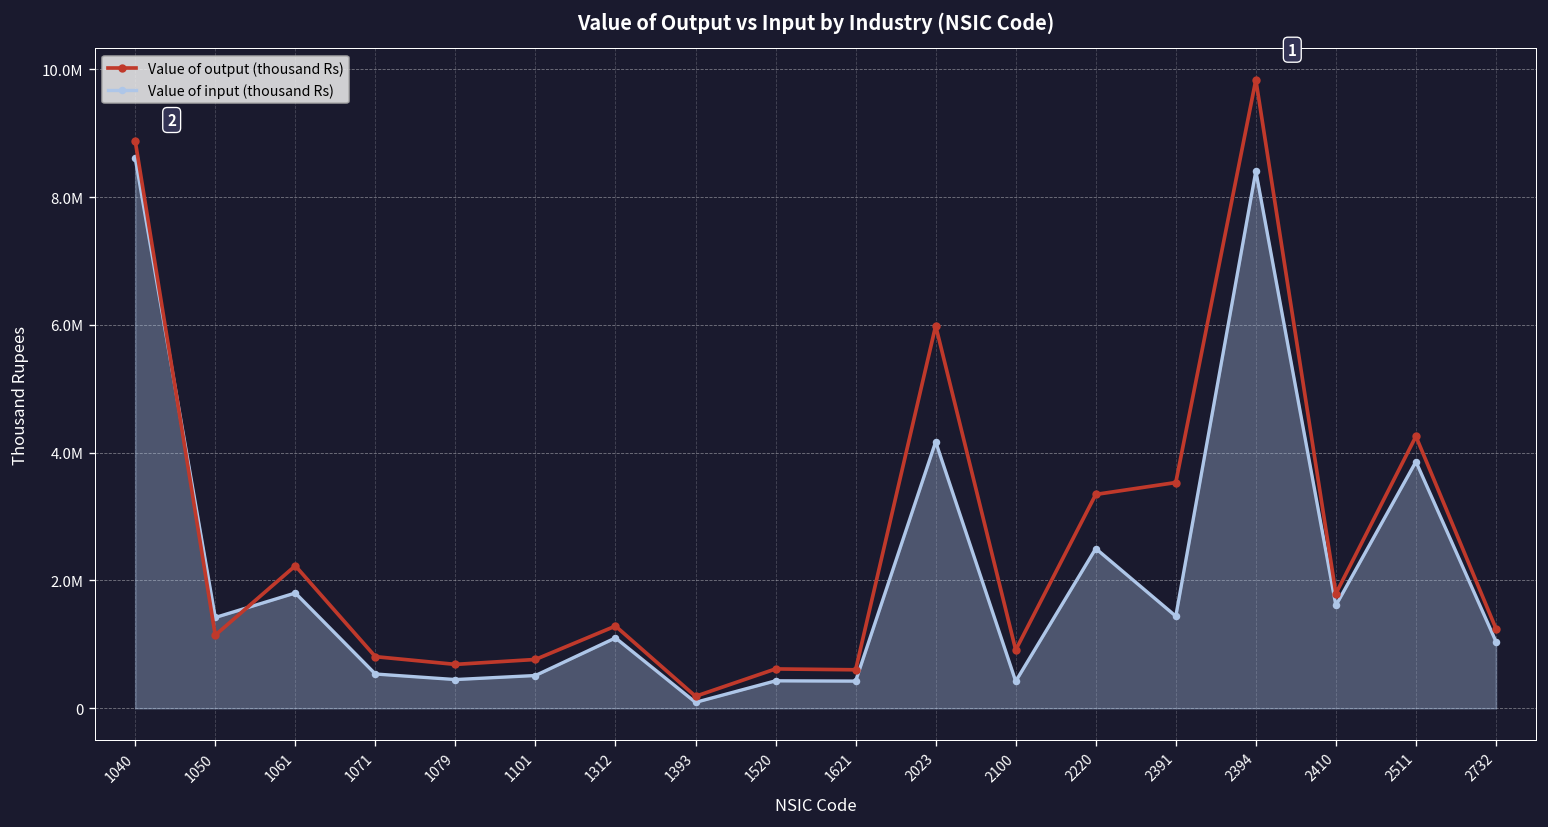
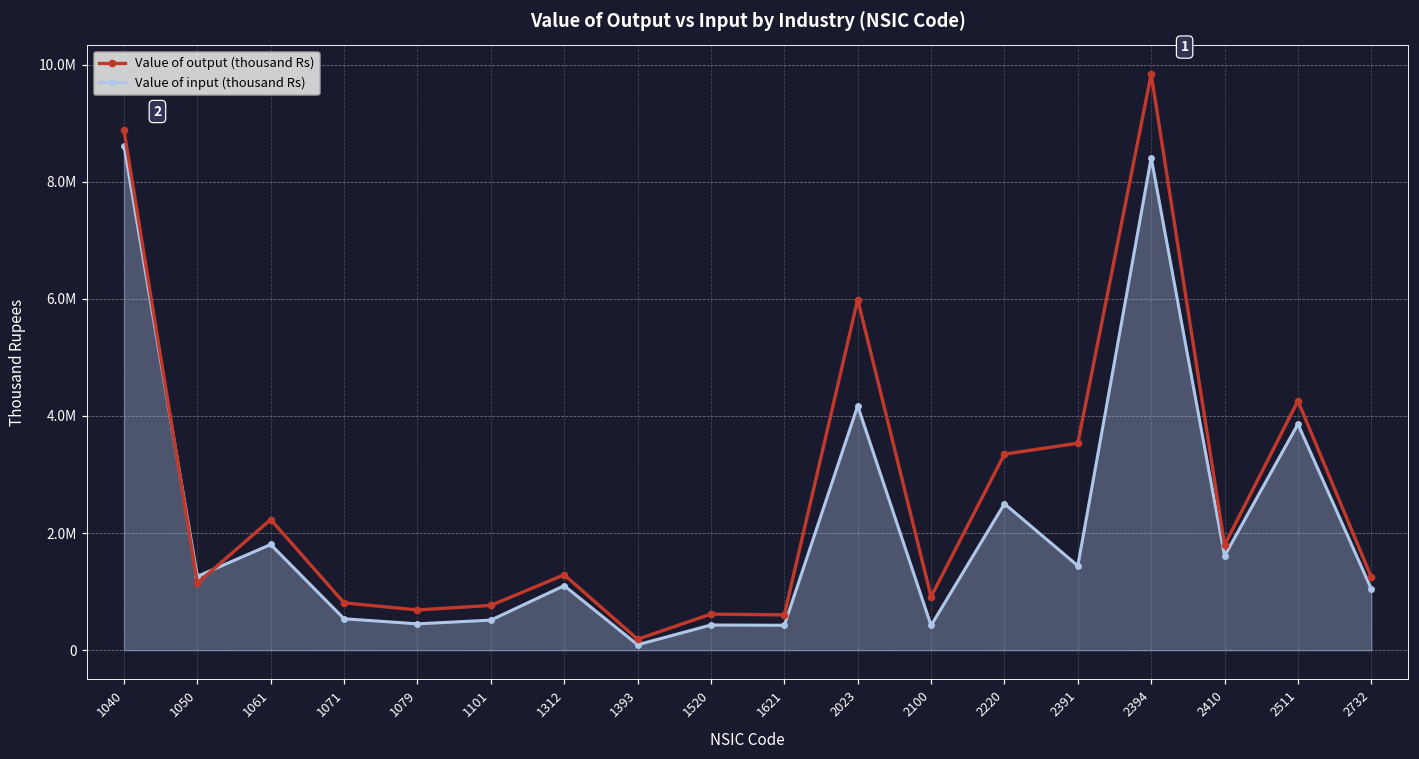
Value of input (thousand Rs), 1050: 1400000 -> 1300000
